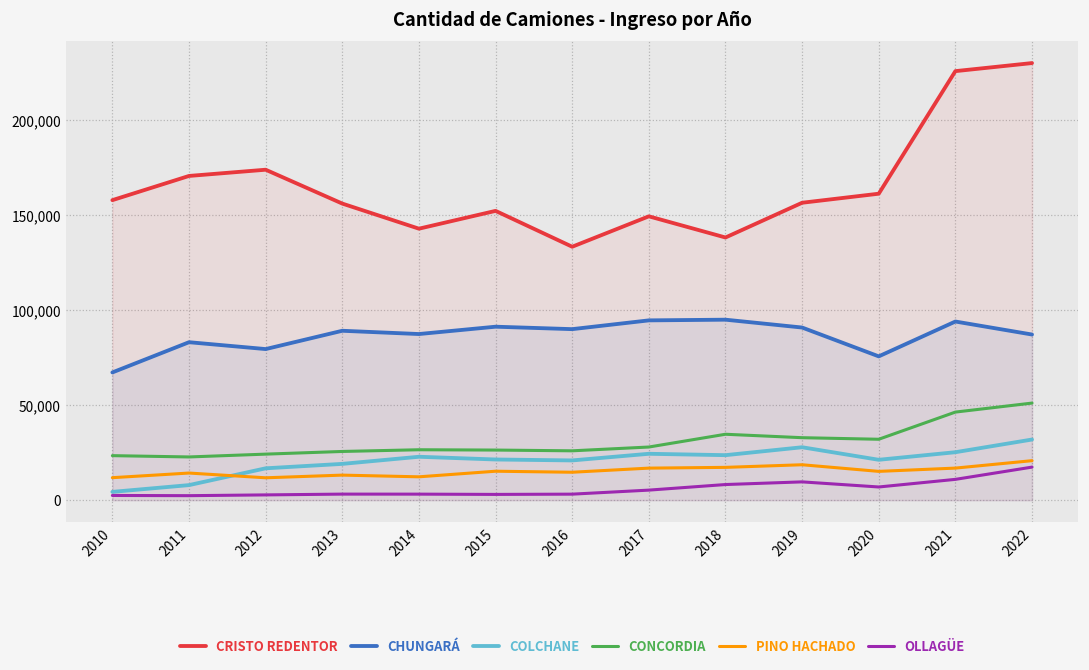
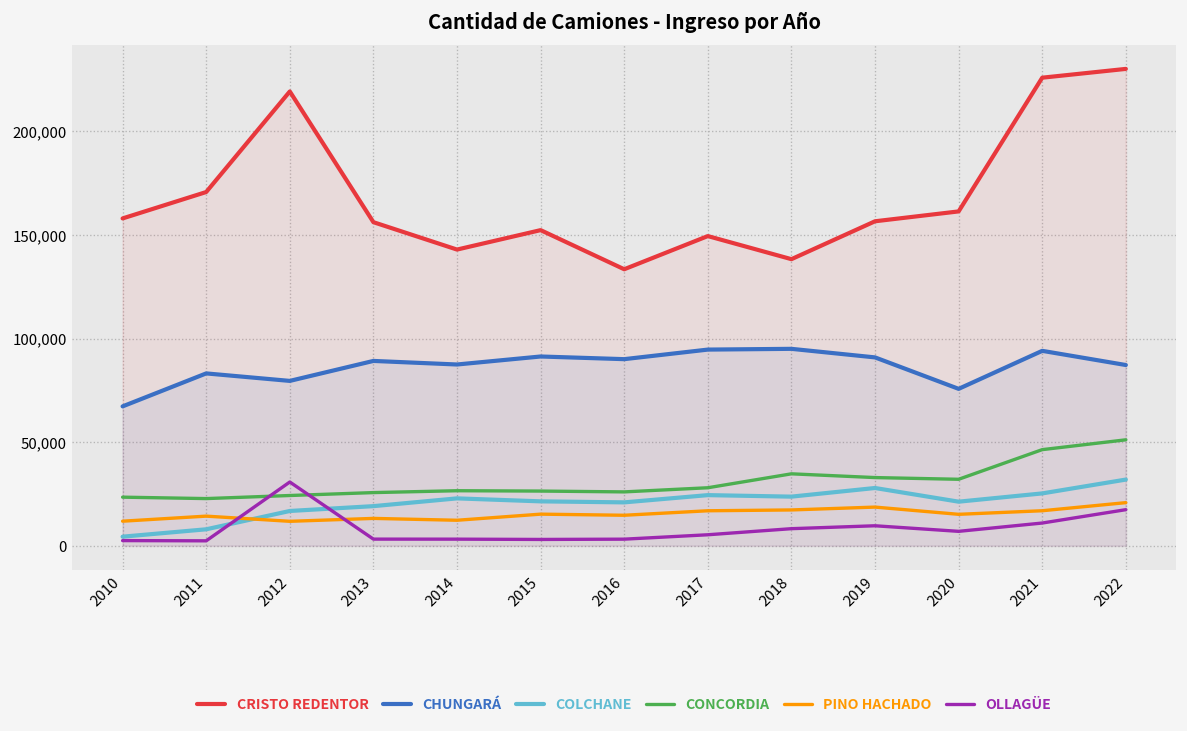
CRISTO REDENTOR, 2012: 174,000 -> 219,000
OLLAGÜE, 2012: 3,000 -> 31,000
